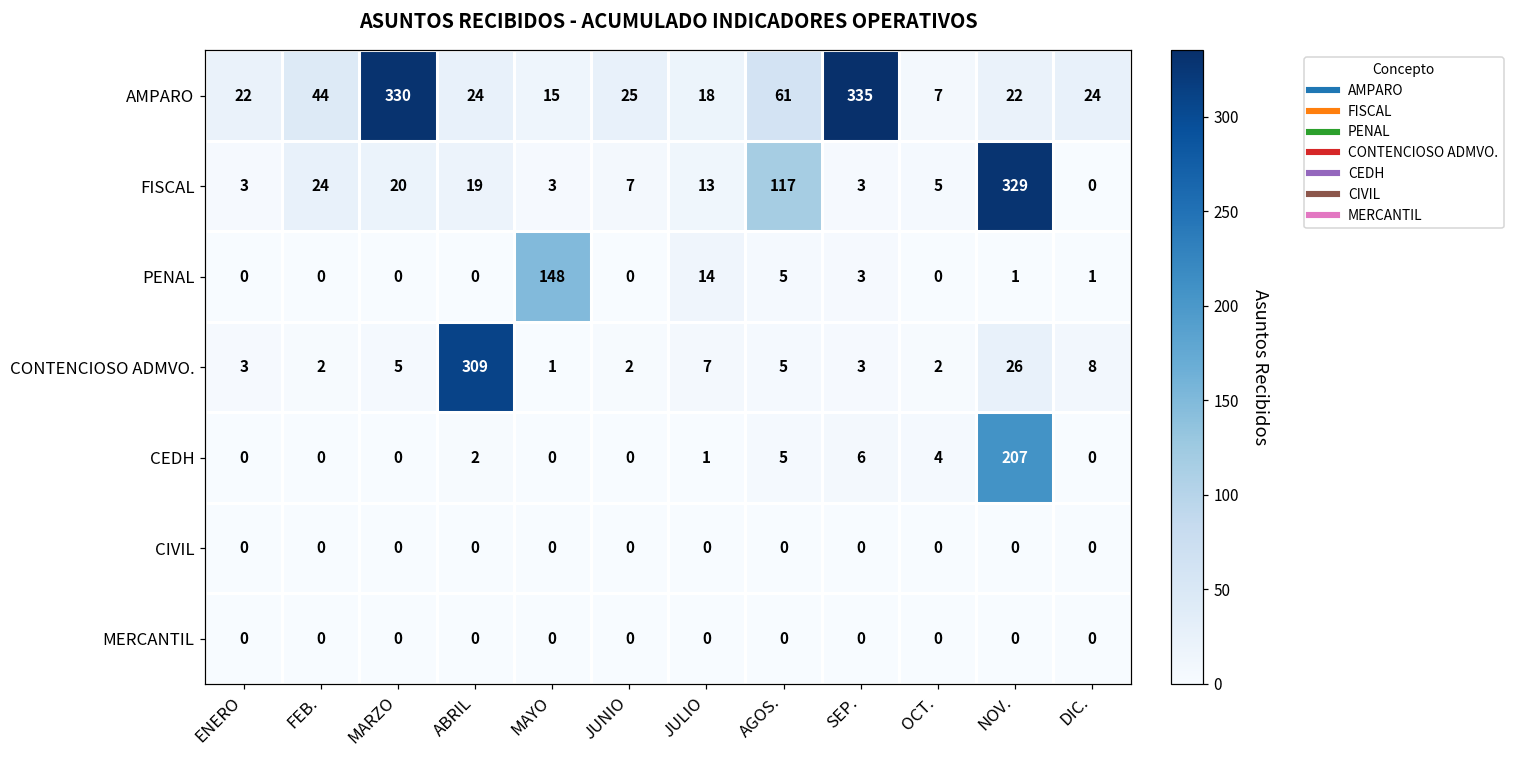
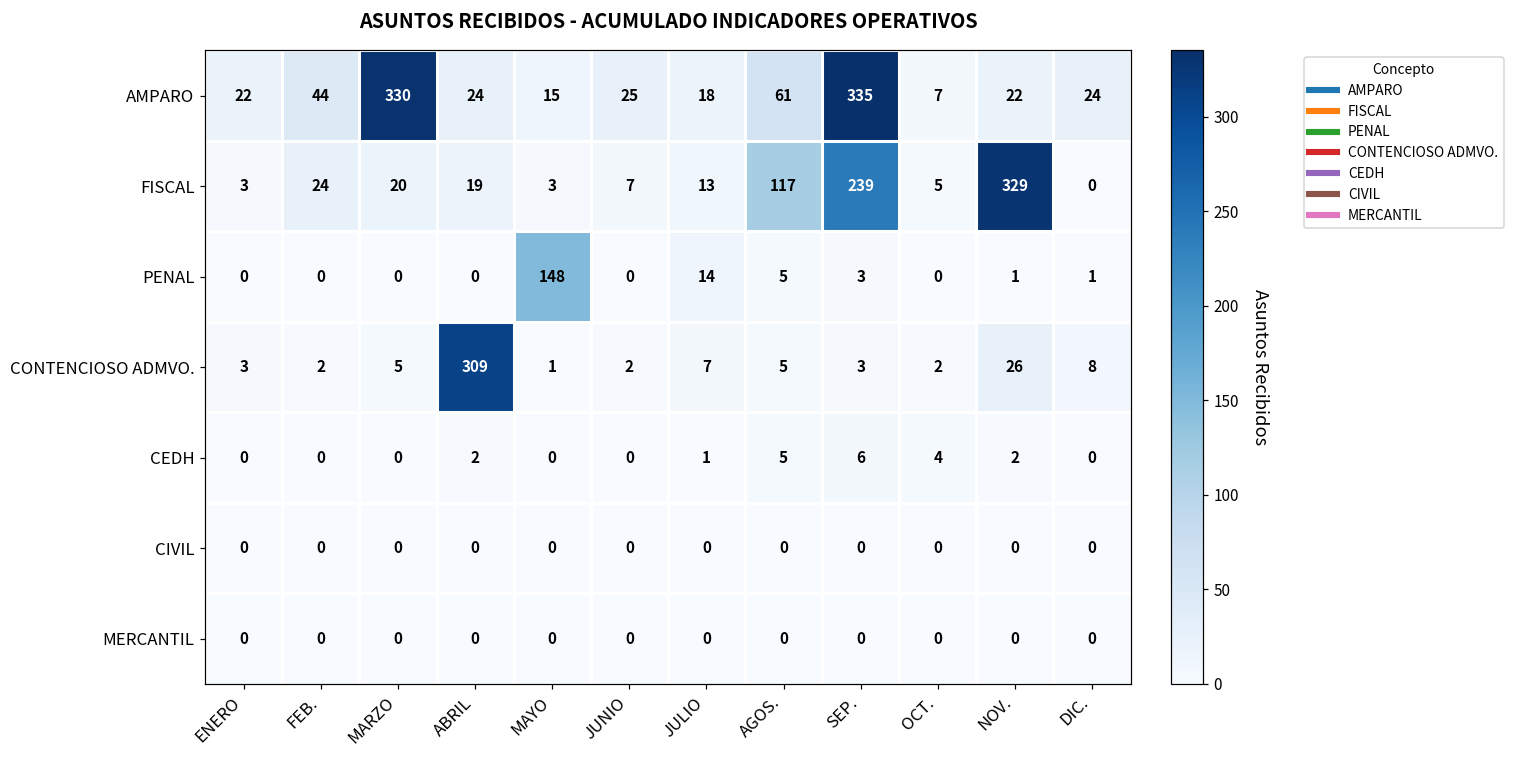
FISCAL, SEP.: 3 -> 239
CEDH, NOV.: 207 -> 2
